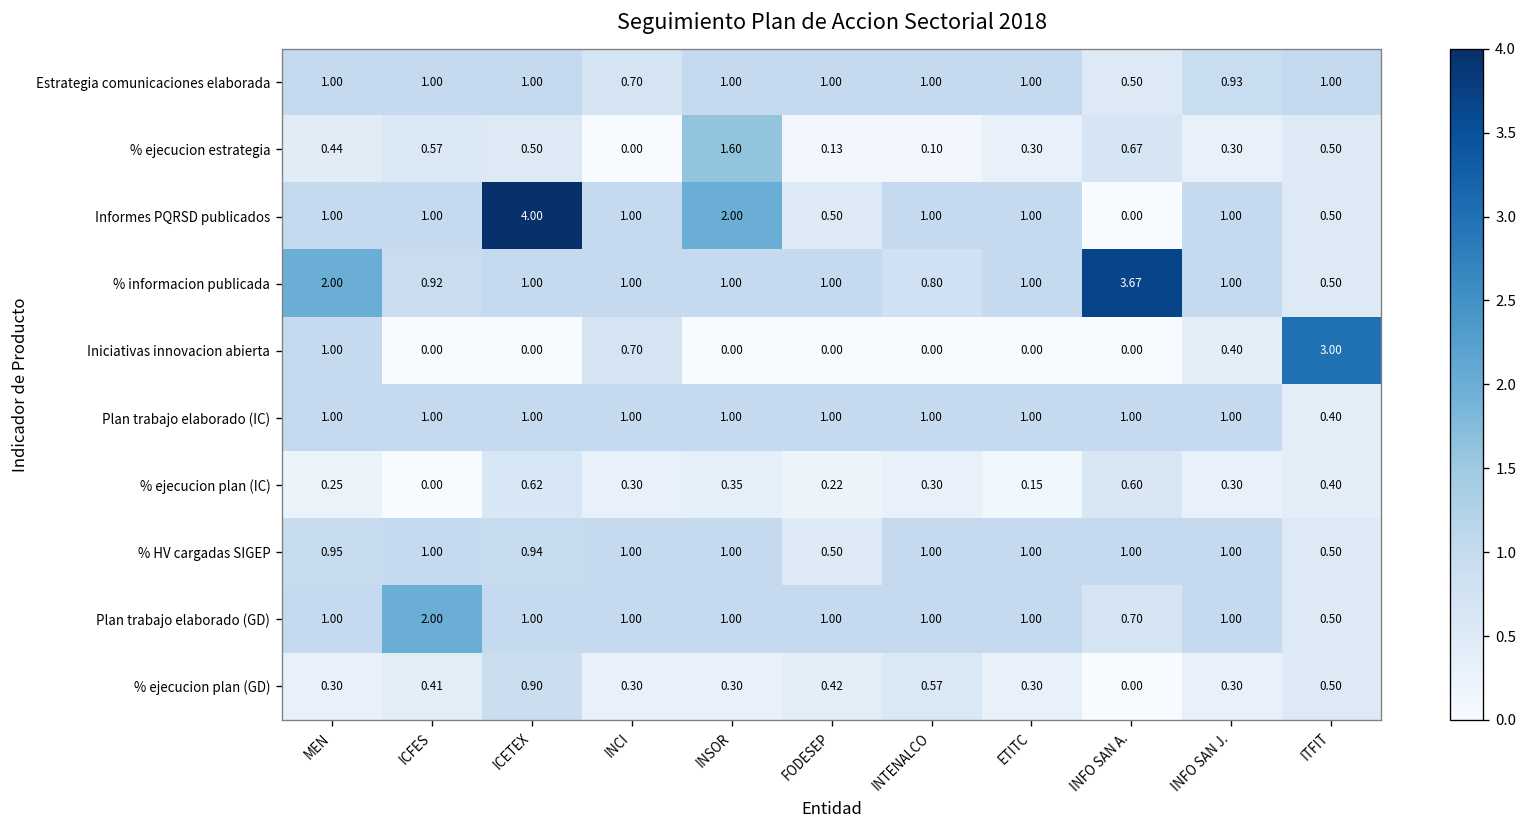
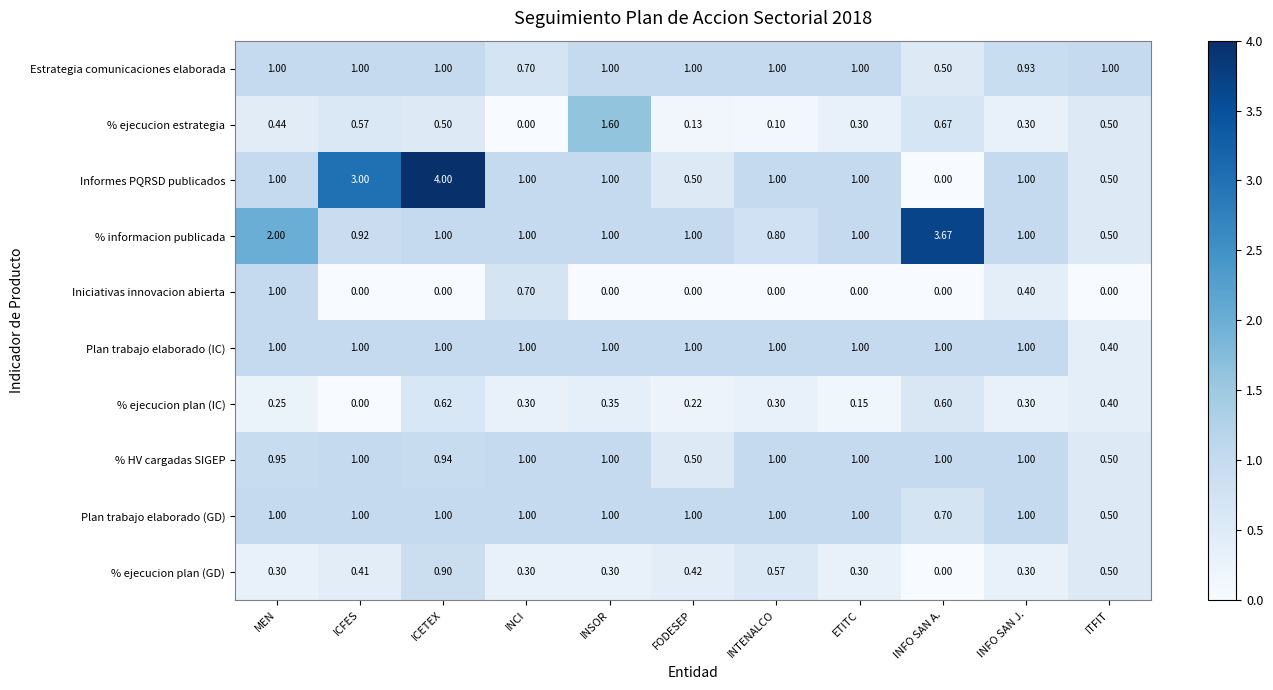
Informes PQRSD publicados, ICFES: 1.00 -> 3.00
Informes PQRSD publicados, INSOR: 2.00 -> 1.00
Iniciativas innovacion abierta, ITFIT: 3.00 -> 0.00
Plan trabajo elaborado (GD), ICFES: 2.00 -> 1.00
